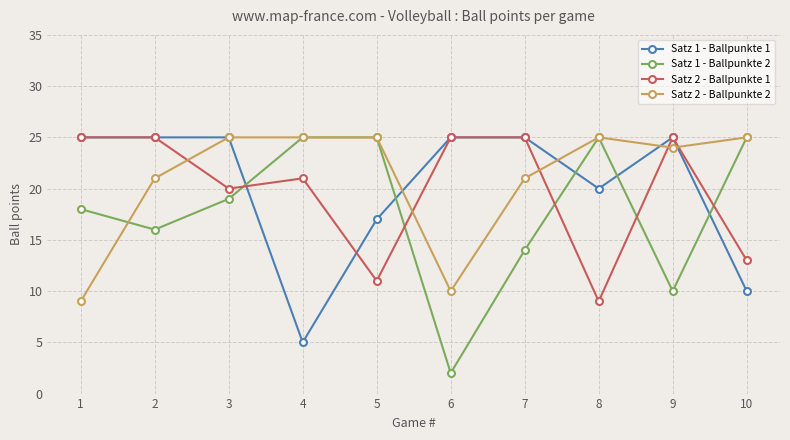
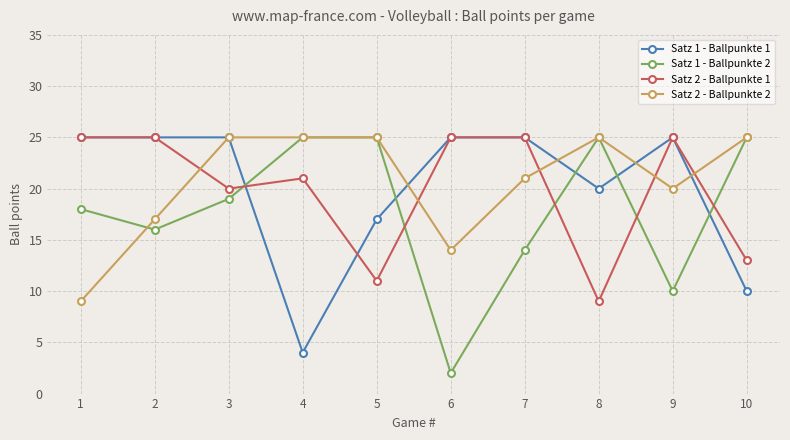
Satz 2 - Ballpunkte 2, 2: 21 -> 17
Satz 1 - Ballpunkte 1, 4: 5 -> 4
Satz 2 - Ballpunkte 2, 6: 10 -> 14
Satz 2 - Ballpunkte 2, 9: 24 -> 20
